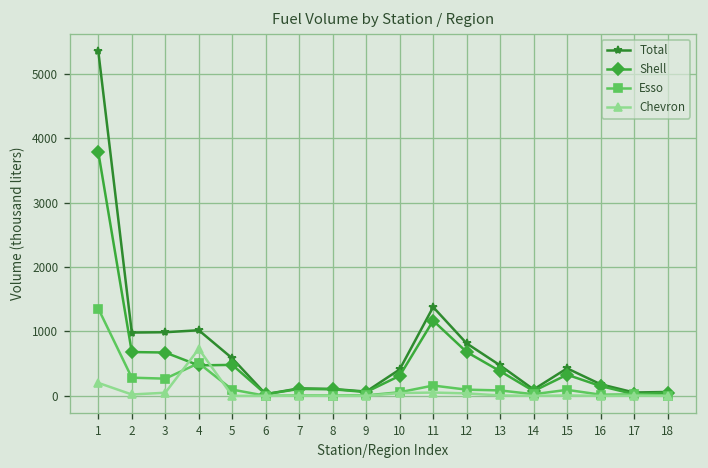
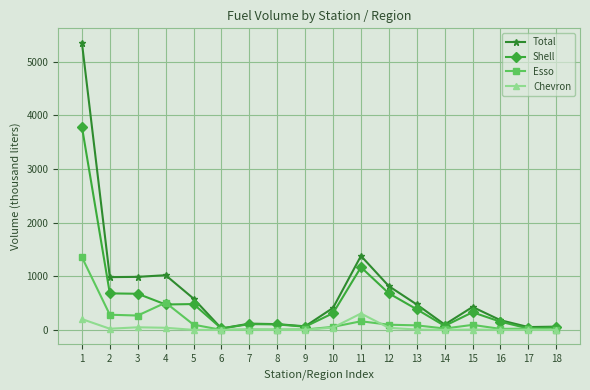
Chevron, 4: 700 -> 0
Chevron, 11: 100 -> 300
